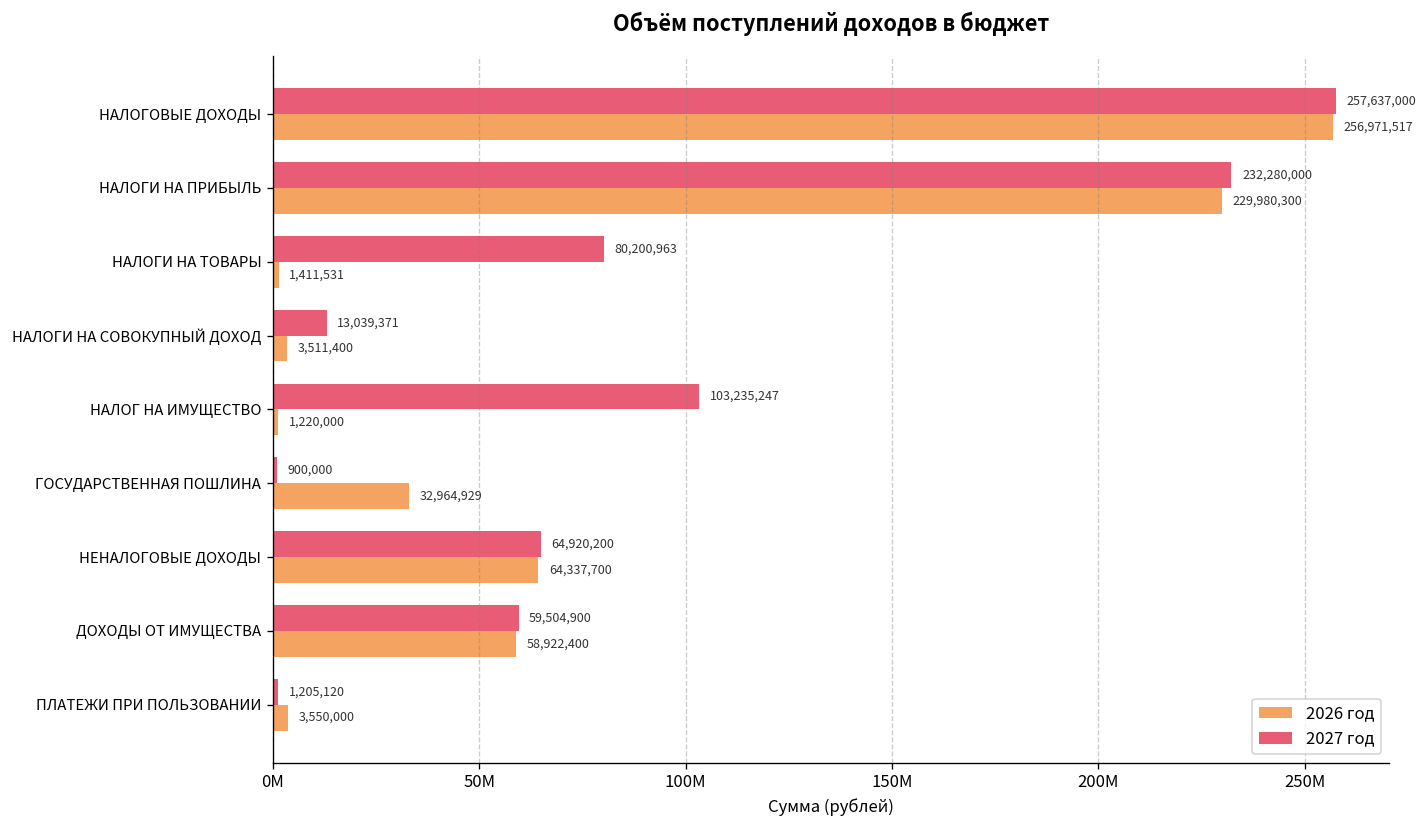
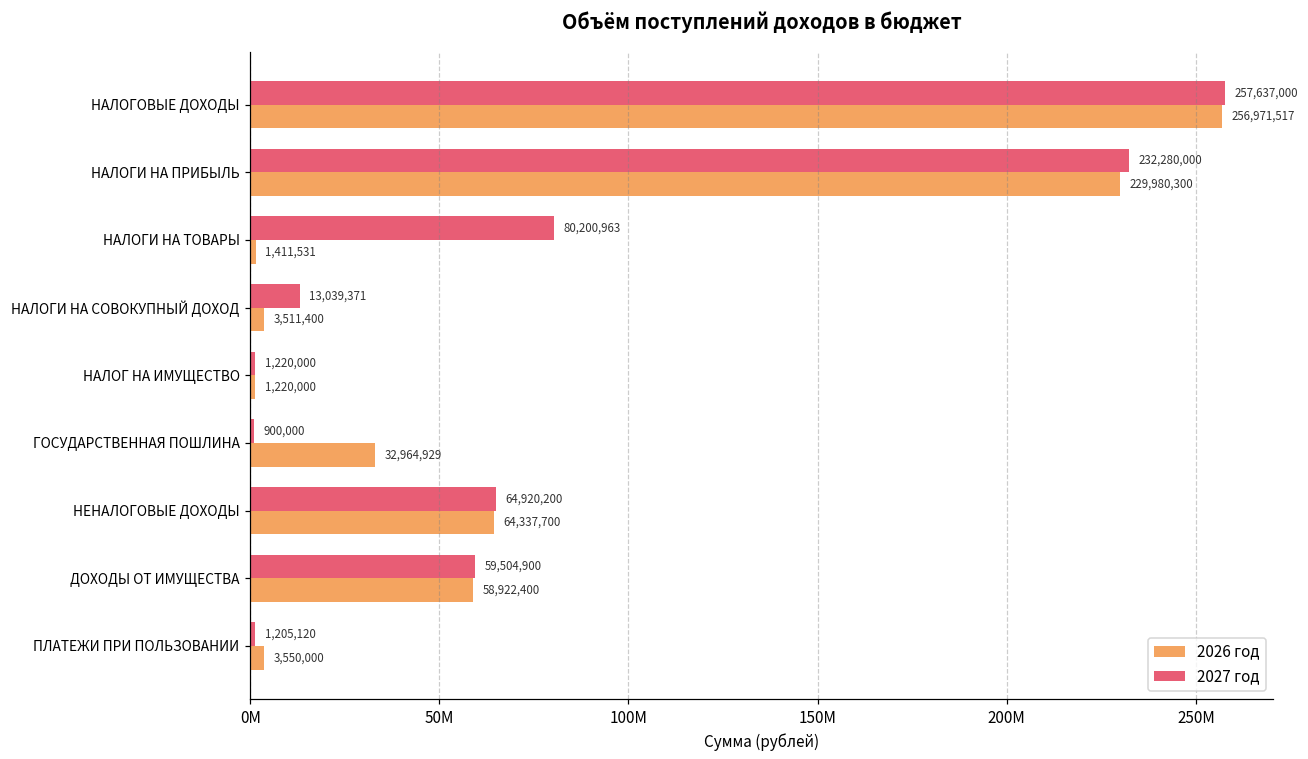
2027 год, НАЛОГ НА ИМУЩЕСТВО: 103,235,247 -> 1,220,000
